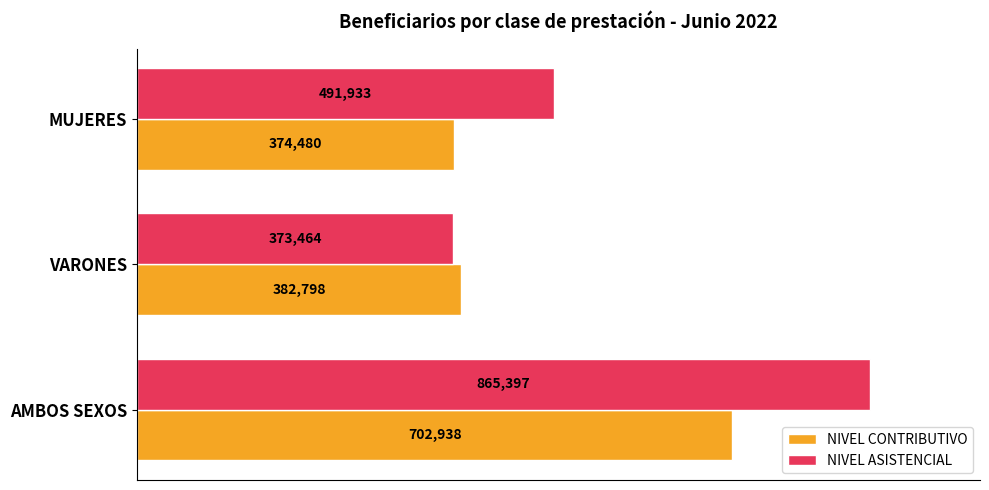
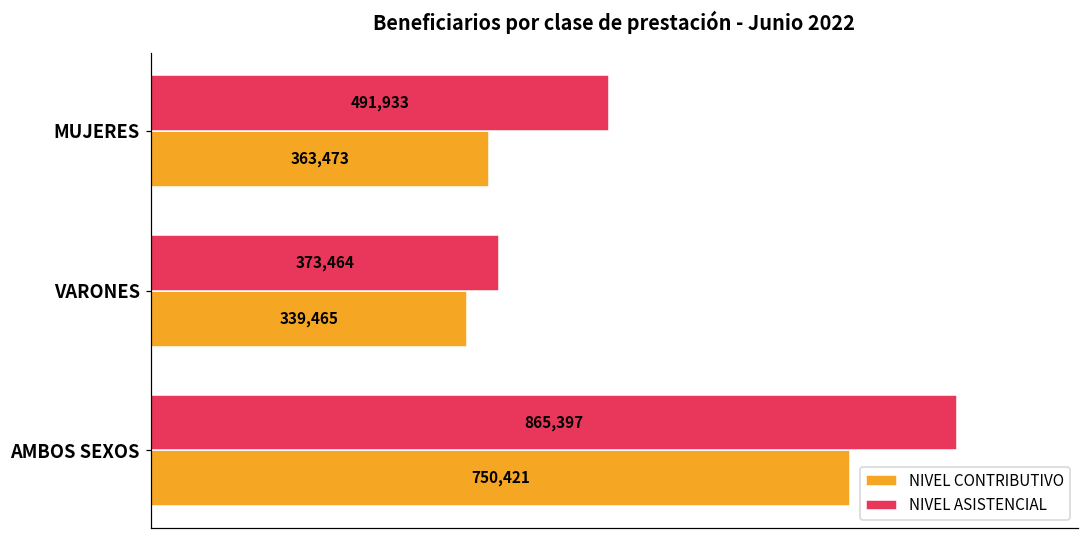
NIVEL CONTRIBUTIVO, MUJERES: 374,480 -> 363,473
NIVEL CONTRIBUTIVO, VARONES: 382,798 -> 339,465
NIVEL CONTRIBUTIVO, AMBOS SEXOS: 702,938 -> 750,421
